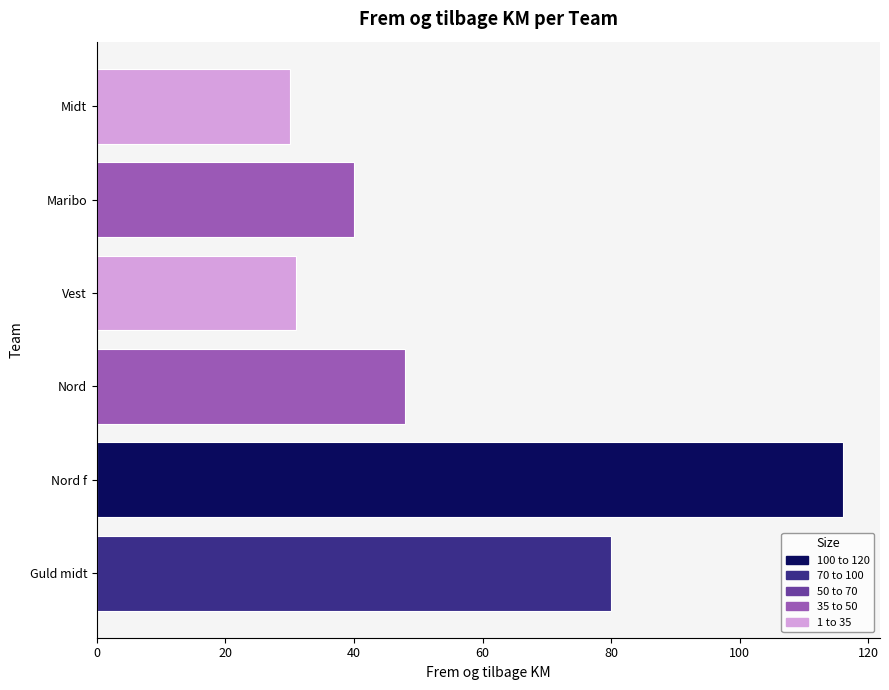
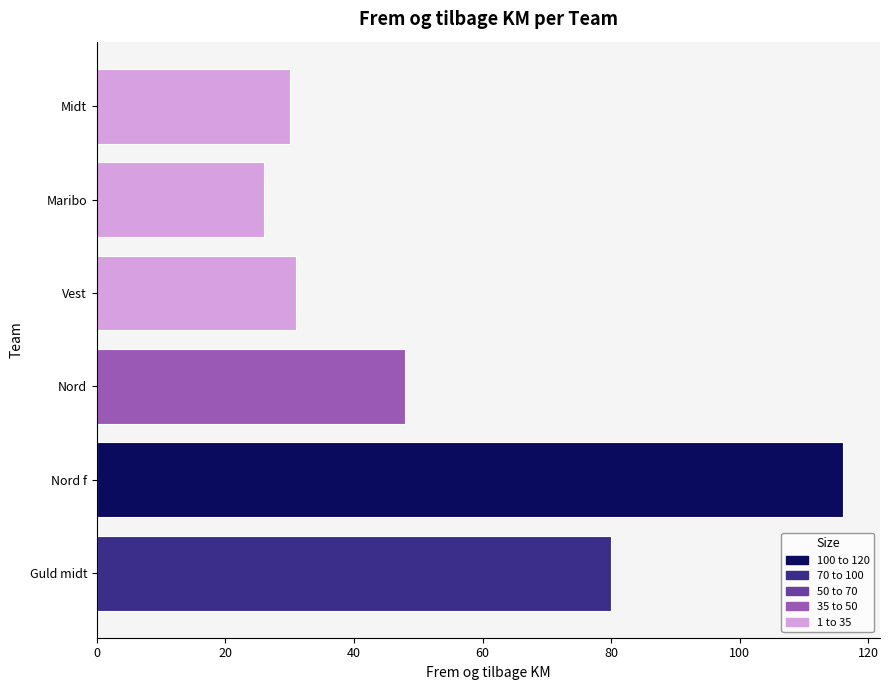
Maribo: 40 -> 26
